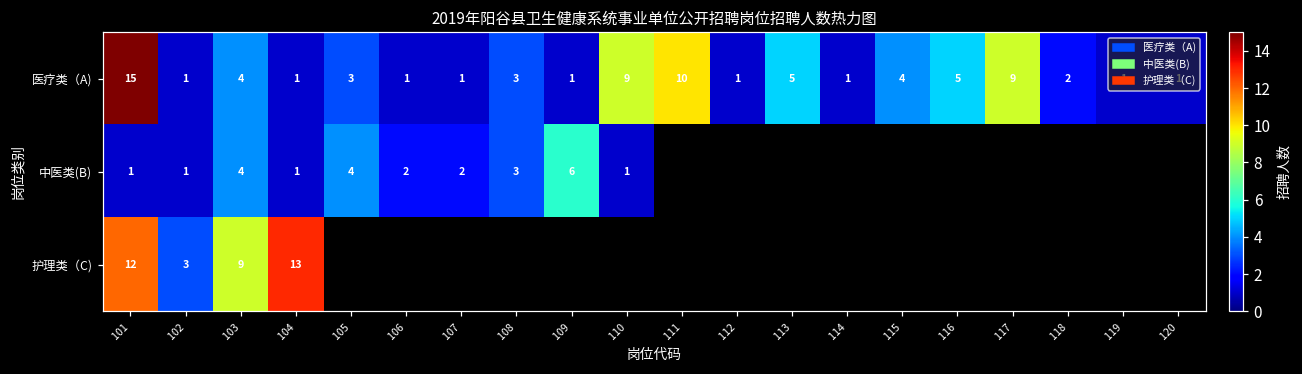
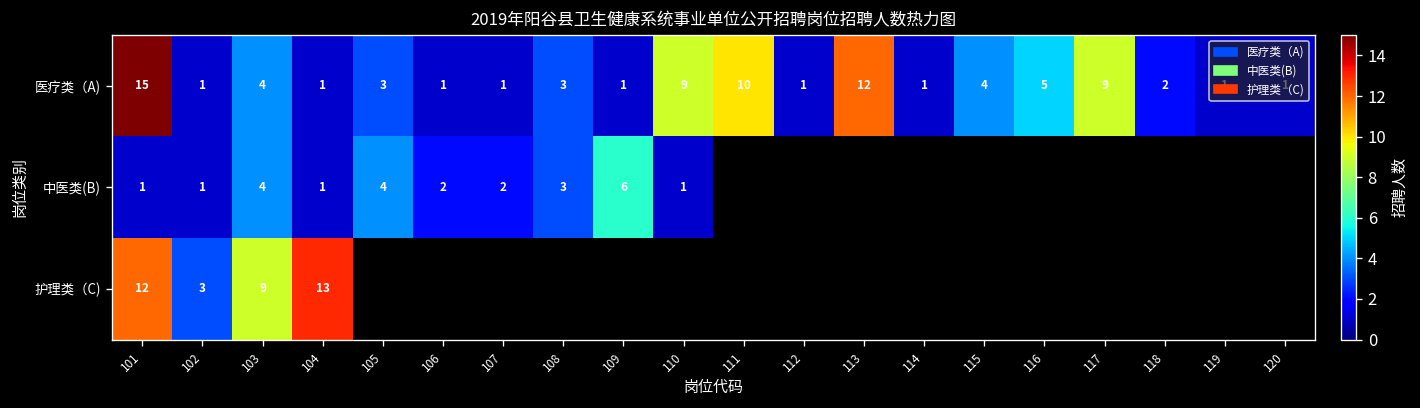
医疗类（A), 113: 5 -> 12
